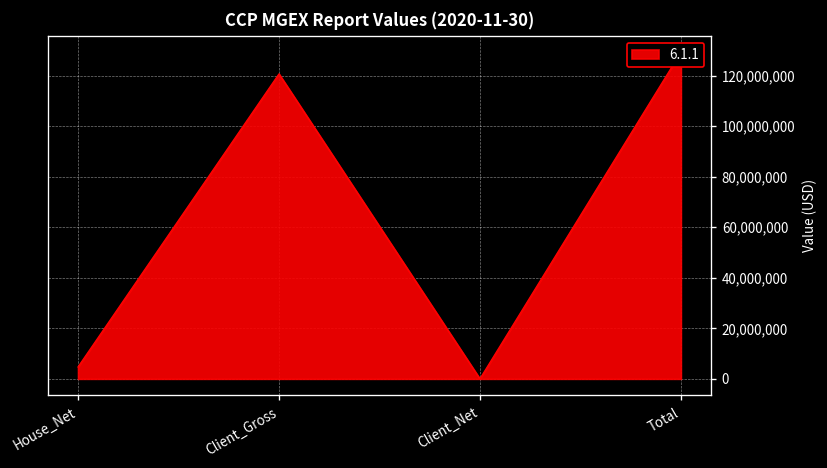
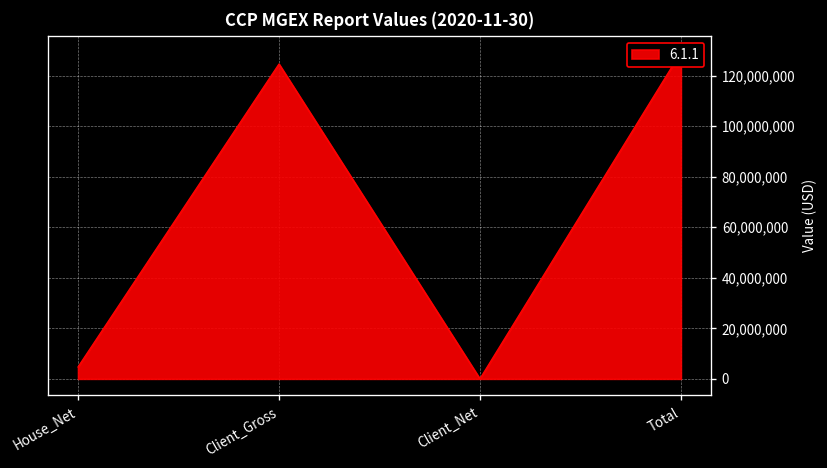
Client_Gross: 121,000,000 -> 125,000,000
